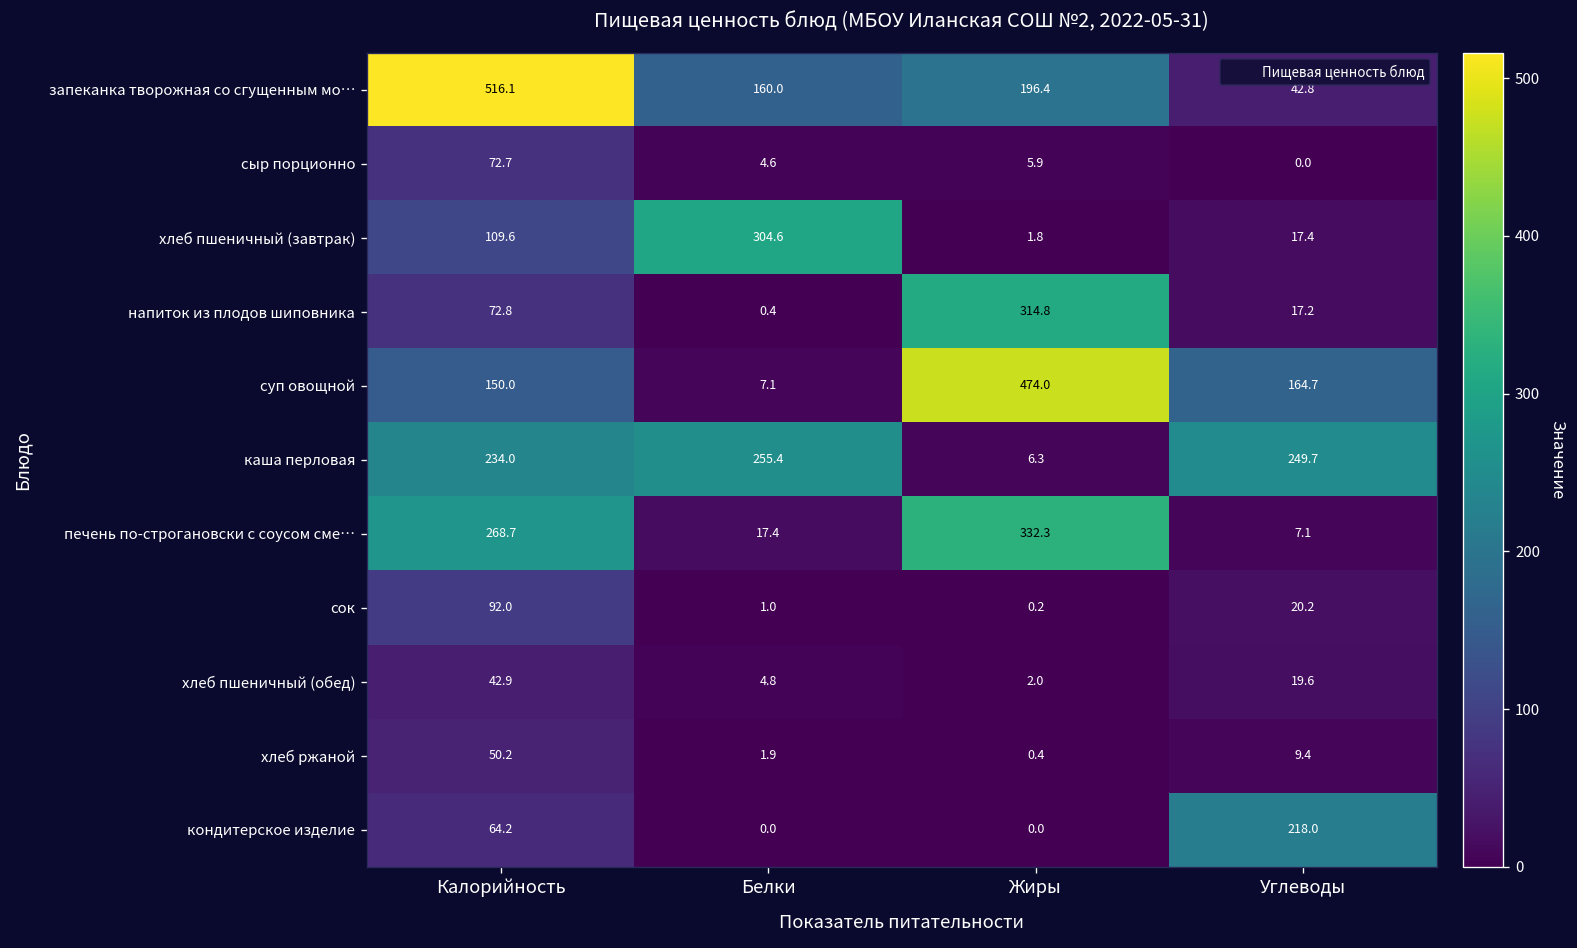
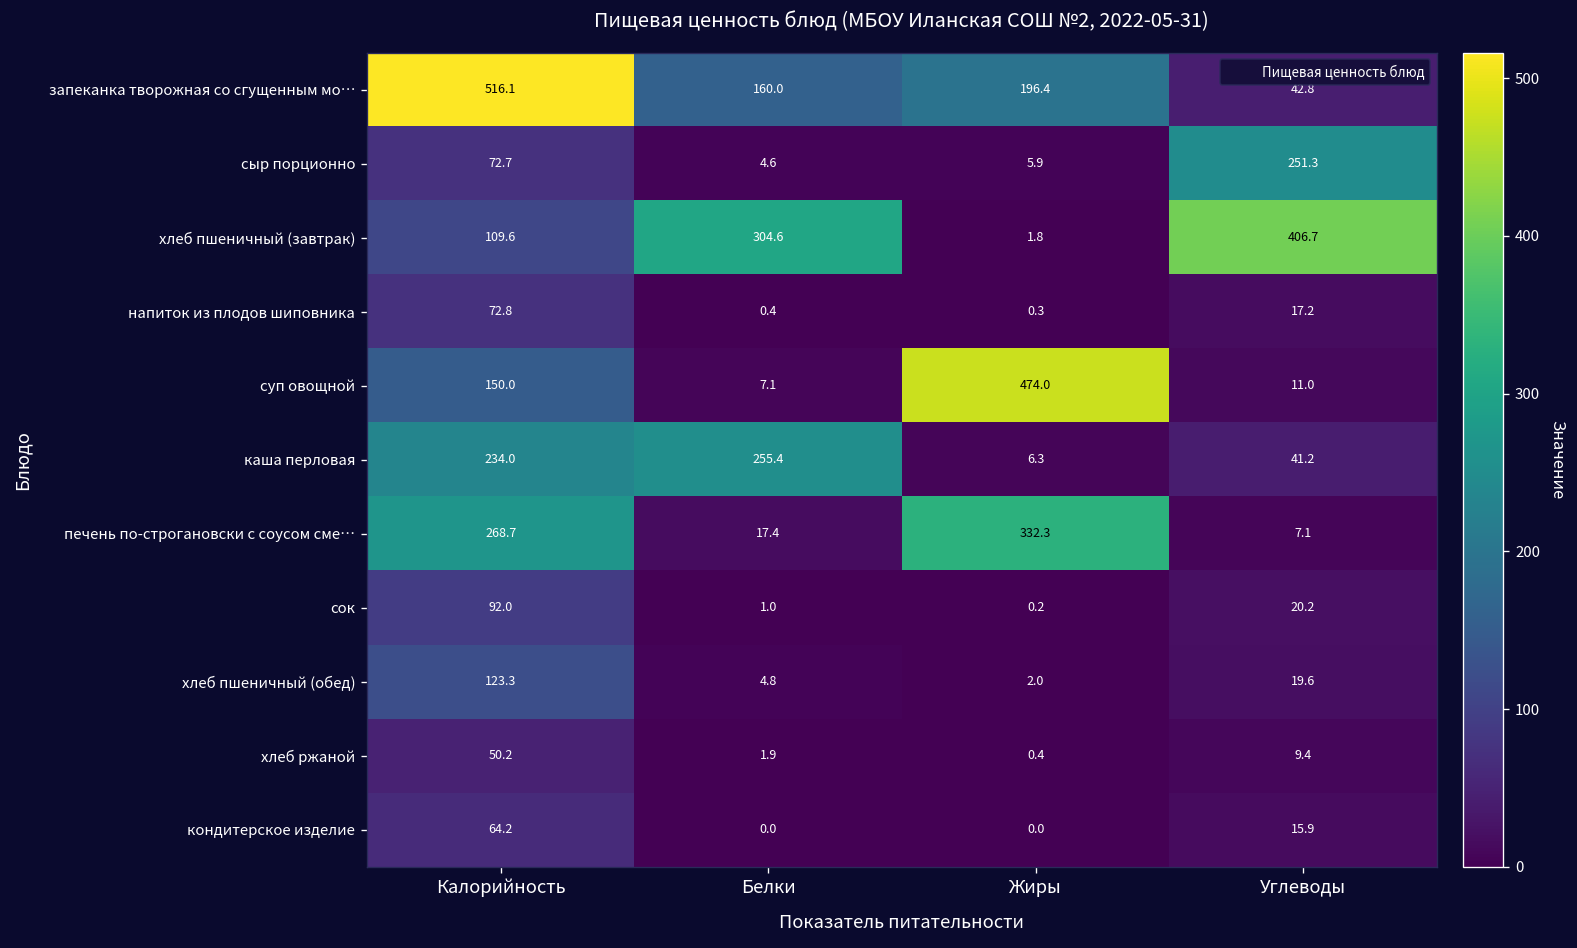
сыр порционно, Углеводы: 0.0 -> 251.3
хлеб пшеничный (завтрак), Углеводы: 17.4 -> 406.7
напиток из плодов шиповника, Жиры: 314.8 -> 0.3
суп овощной, Углеводы: 164.7 -> 11.0
каша перловая, Углеводы: 249.7 -> 41.2
хлеб пшеничный (обед), Калорийность: 42.9 -> 123.3
кондитерское изделие, Углеводы: 218.0 -> 15.9
